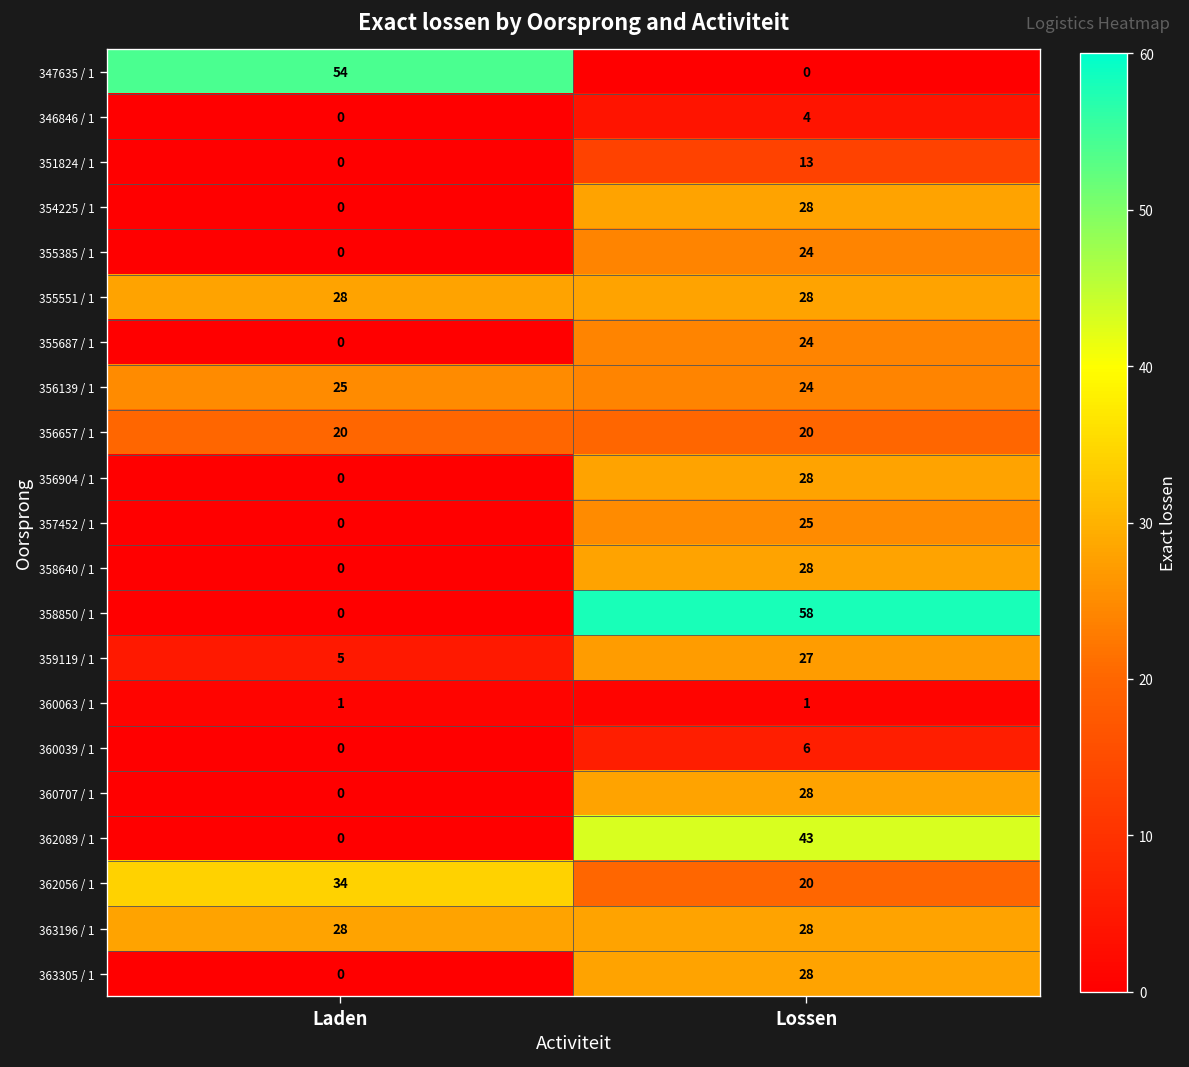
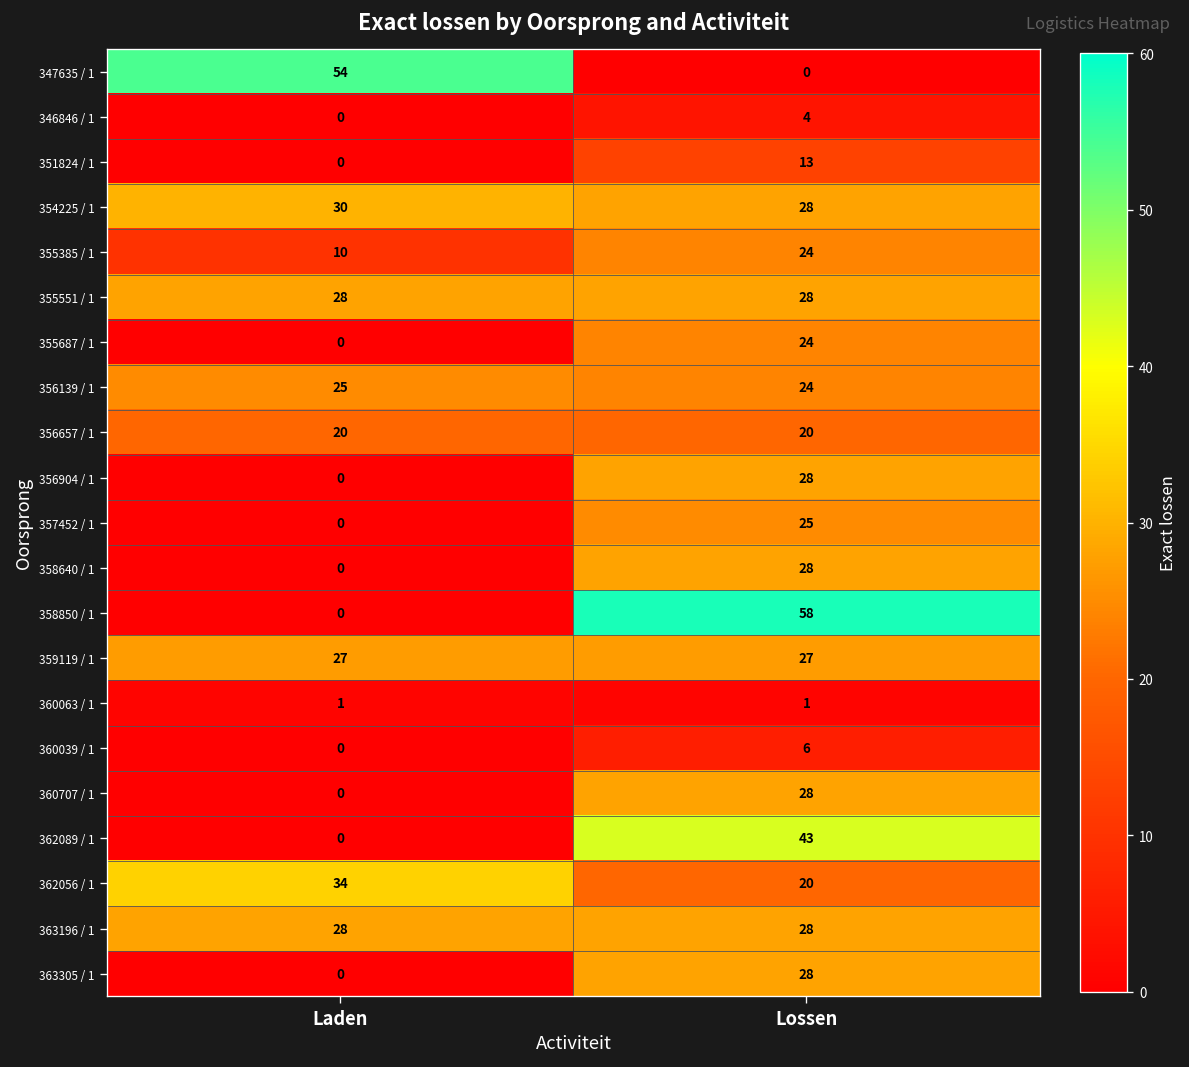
354225 / 1, Laden: 0 -> 30
355385 / 1, Laden: 0 -> 10
359119 / 1, Laden: 5 -> 27
